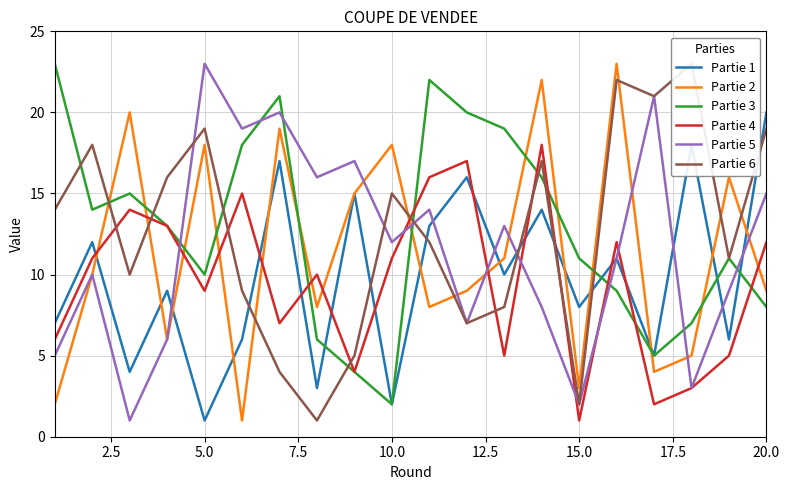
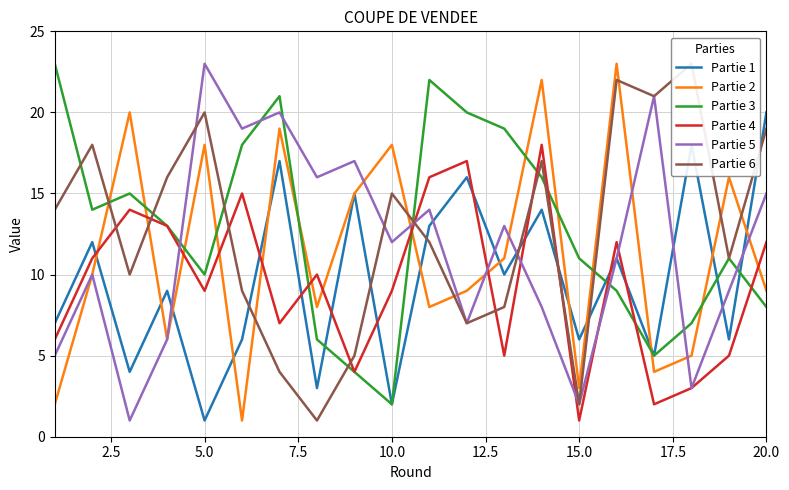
Partie 6, 5.0: 19 -> 20
Partie 4, 10.0: 11 -> 9
Partie 1, 15.0: 8 -> 6
